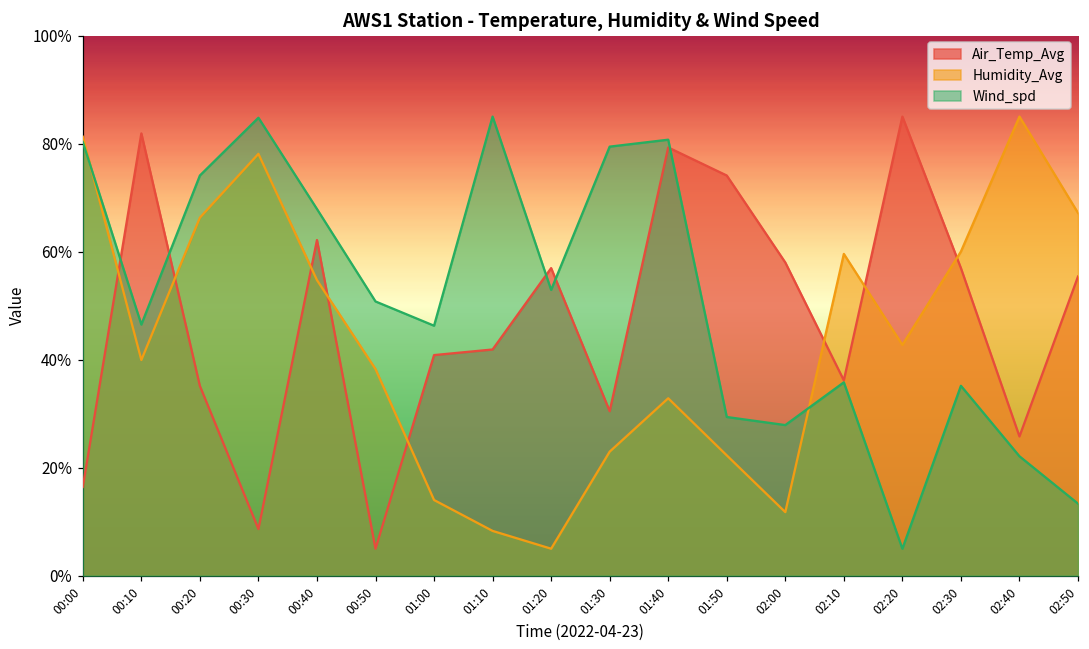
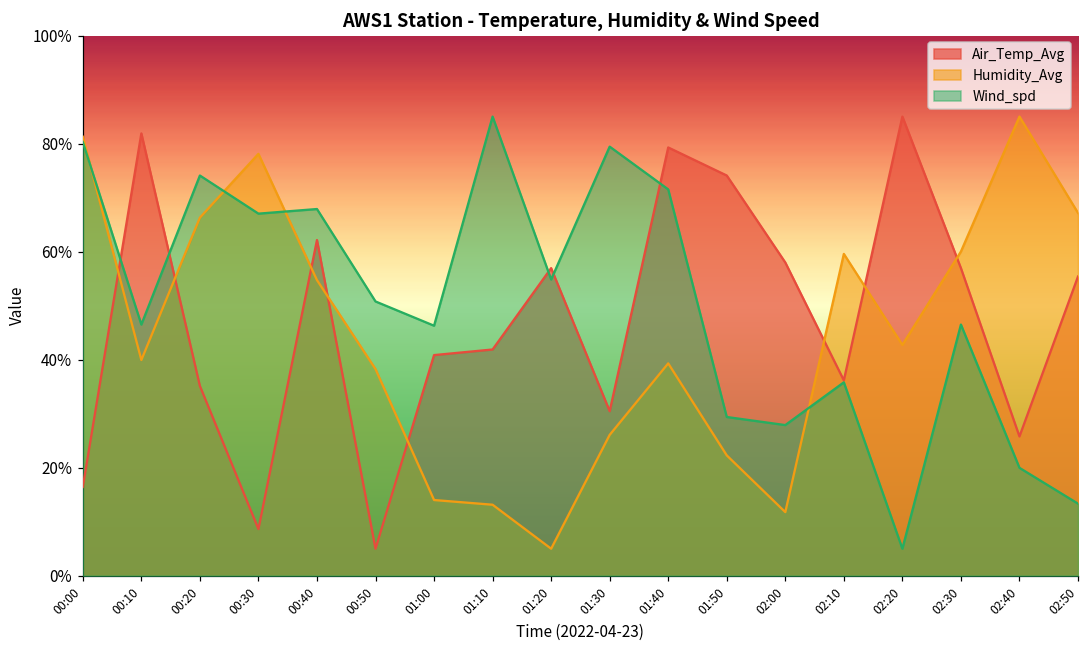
Wind_spd, 00:30: 85% -> 67%
Humidity_Avg, 01:10: 8% -> 13%
Wind_spd, 01:20: 53% -> 55%
Humidity_Avg, 01:30: 23% -> 26%
Humidity_Avg, 01:40: 33% -> 39%
Wind_spd, 01:40: 81% -> 72%
Wind_spd, 02:30: 35% -> 46%
Wind_spd, 02:40: 22% -> 20%
